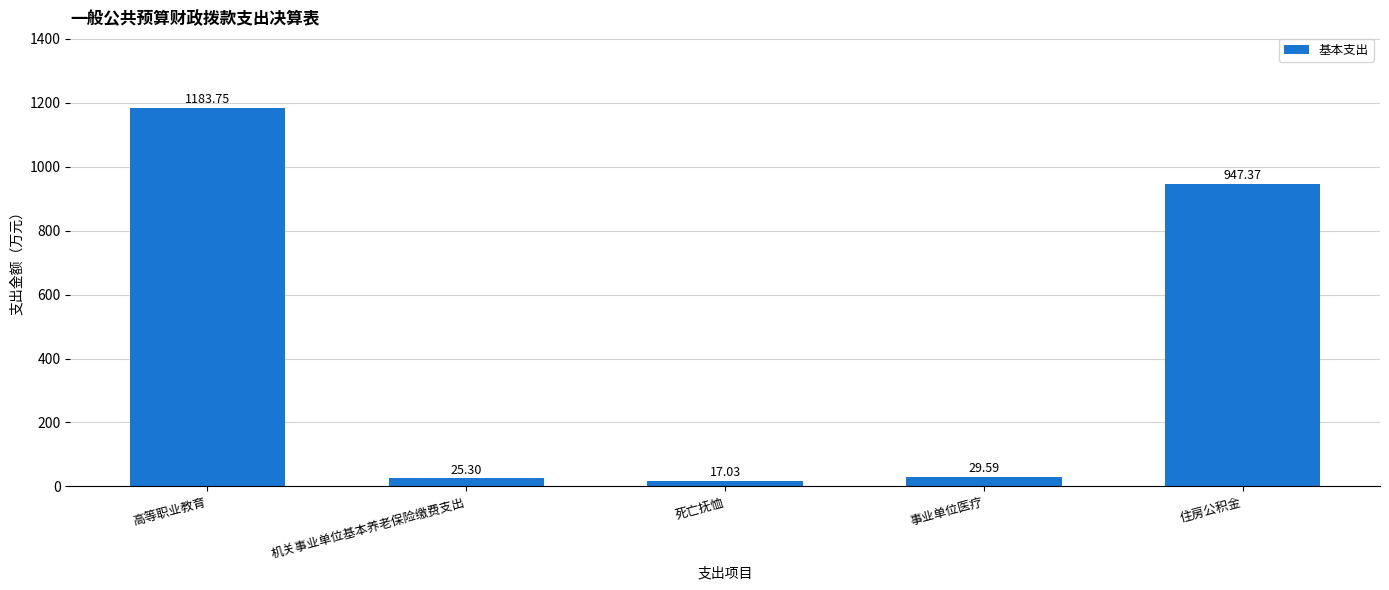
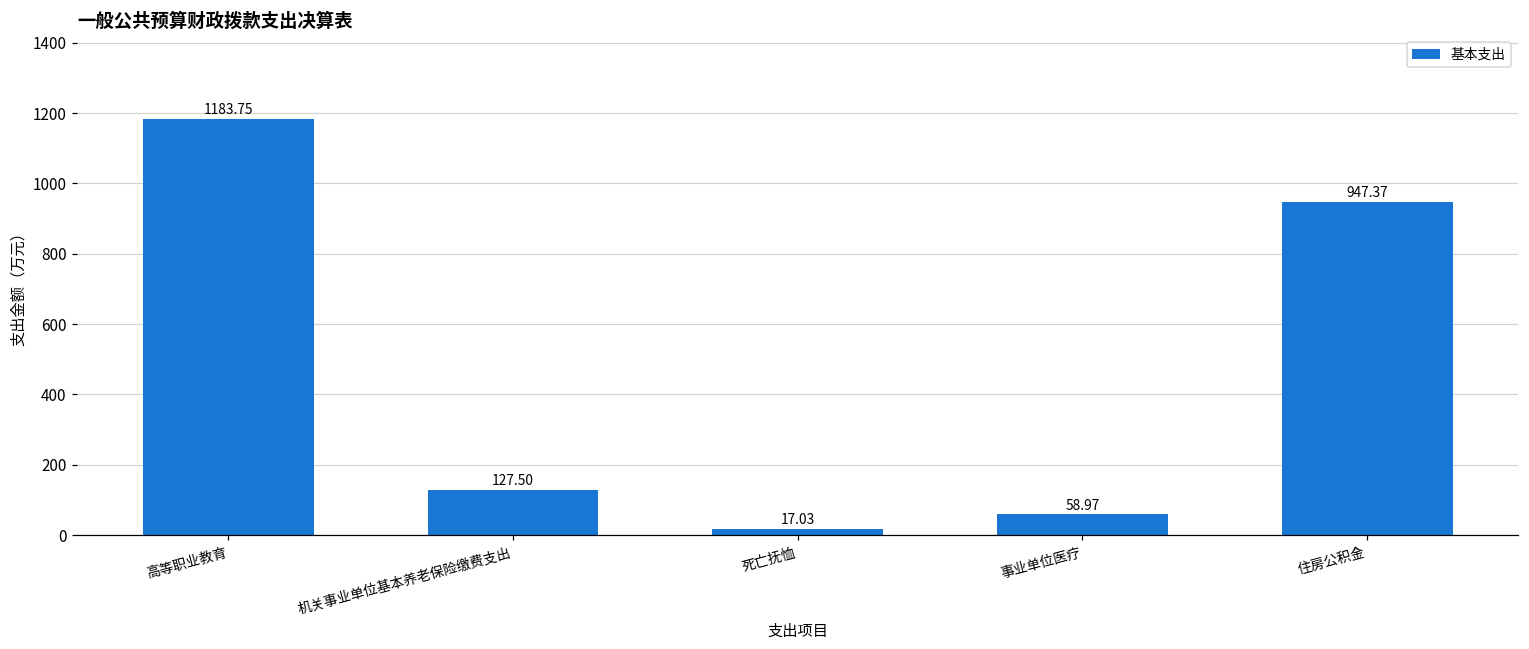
机关事业单位基本养老保险缴费支出: 25.30 -> 127.50
事业单位医疗: 29.59 -> 58.97
